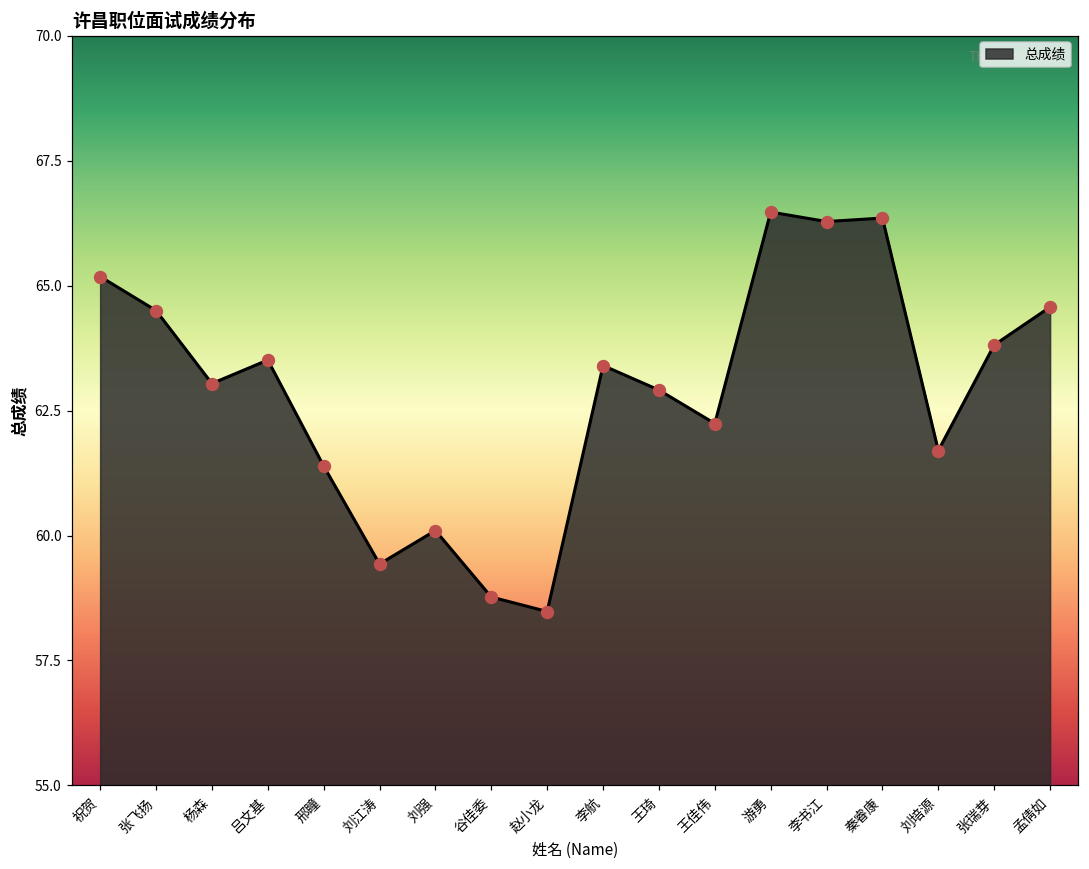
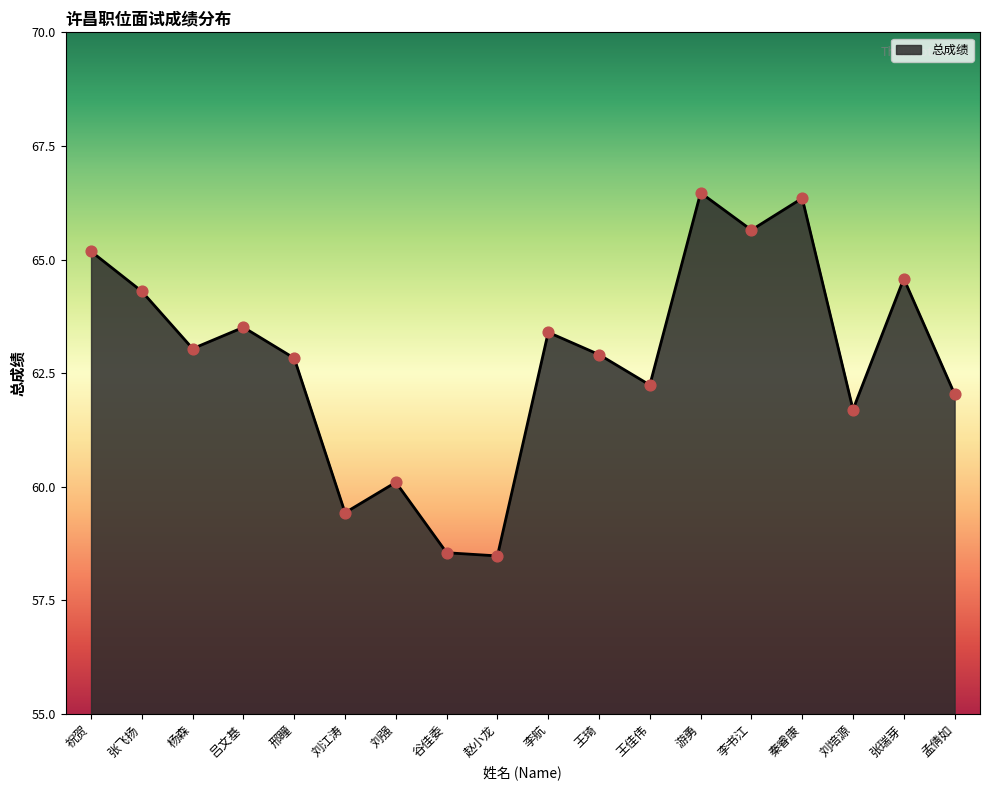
张飞扬: 64.5 -> 64.3
邢瞳: 61.4 -> 62.8
谷佳委: 58.8 -> 58.6
李书江: 66.3 -> 65.7
张瑞芽: 63.8 -> 64.6
孟倩如: 64.6 -> 62.0
